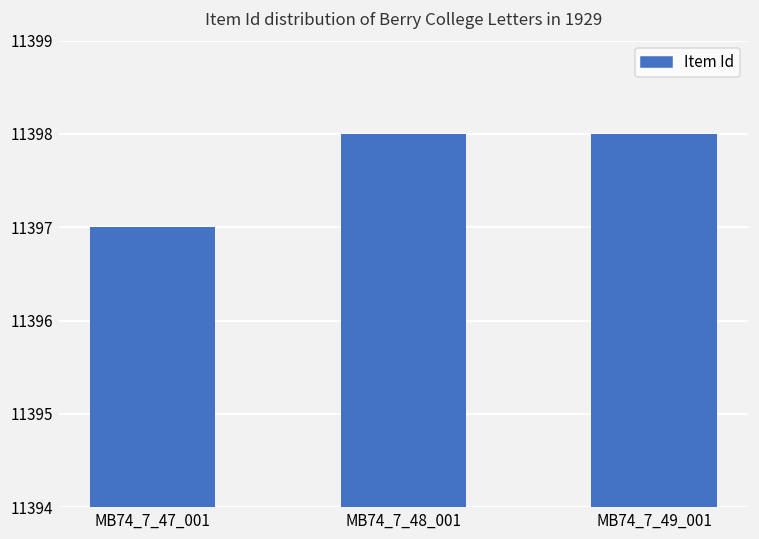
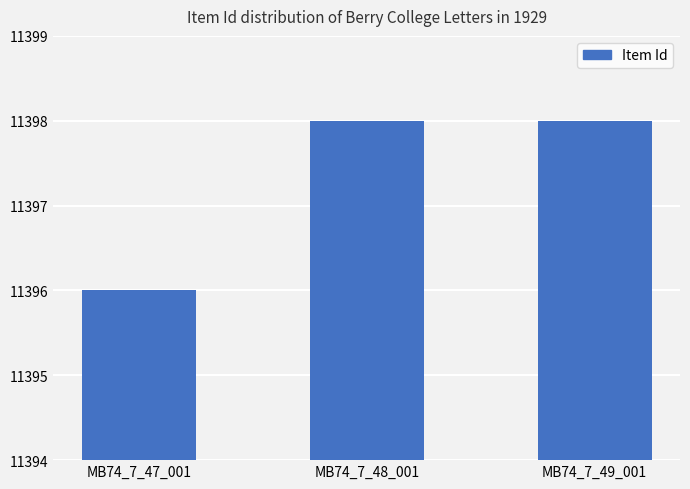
MB74_7_47_001: 11397 -> 11396
